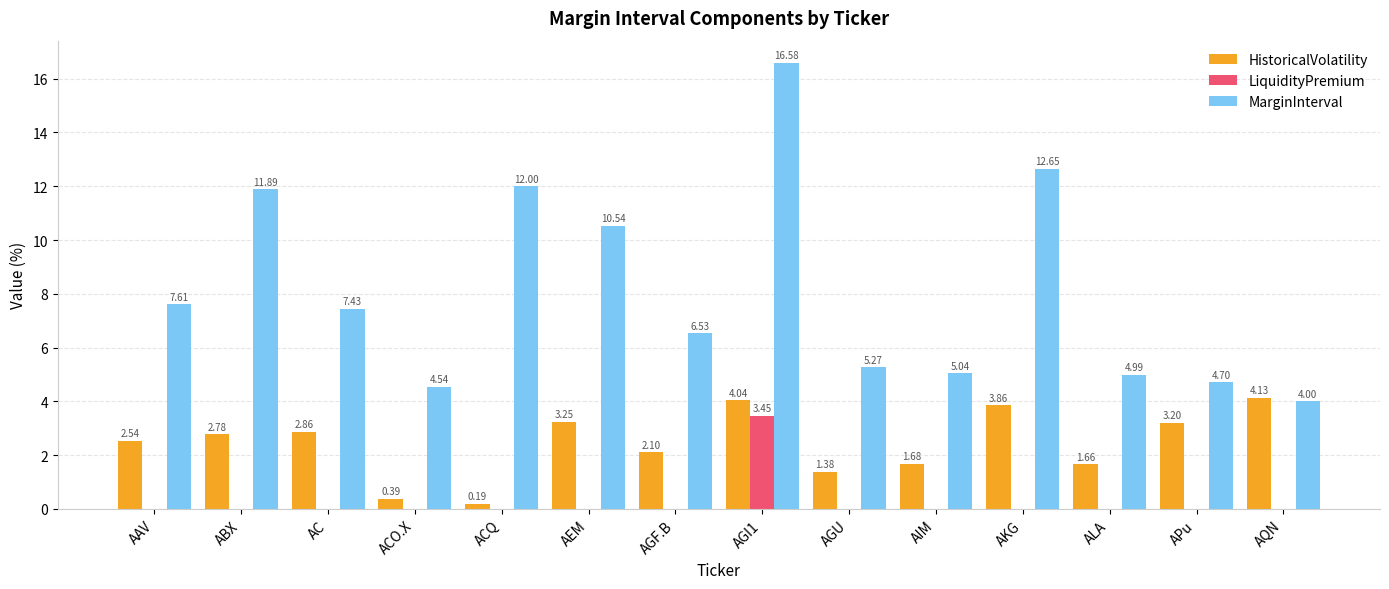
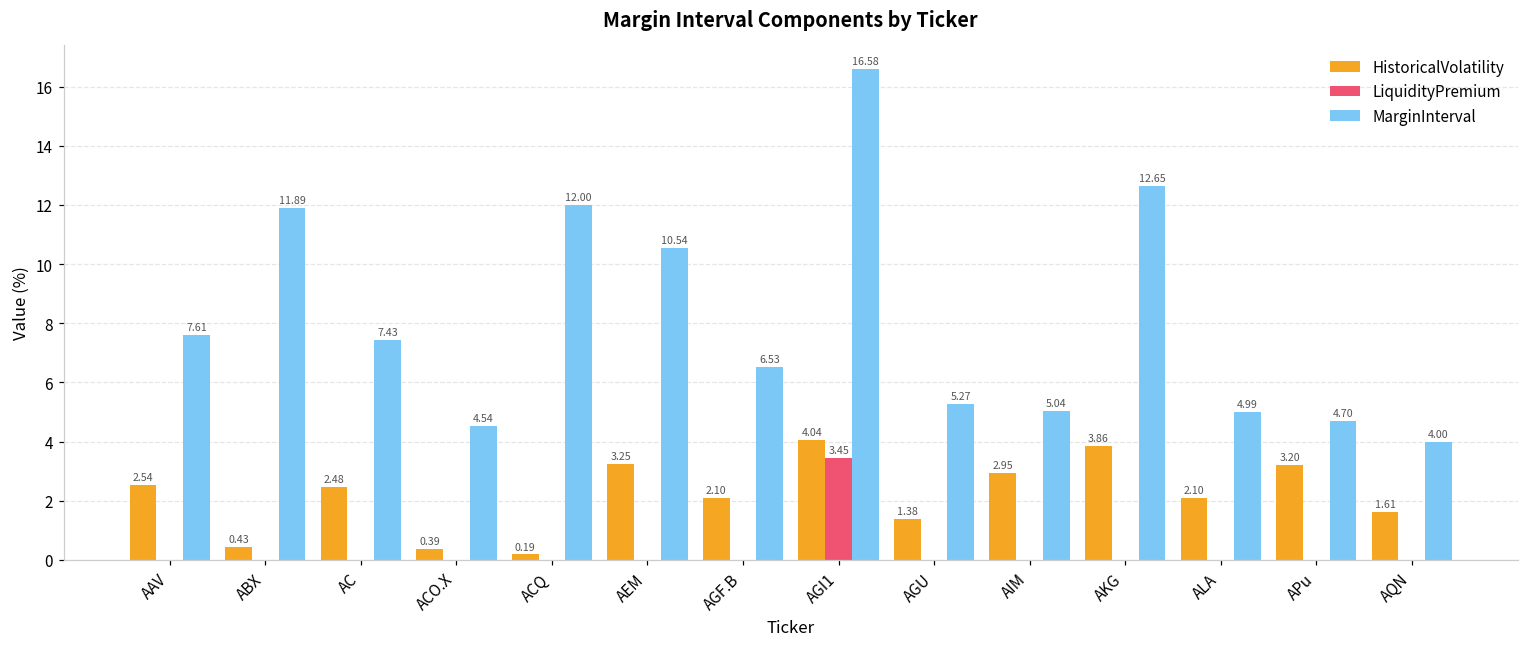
HistoricalVolatility, ABX: 2.78 -> 0.43
HistoricalVolatility, AC: 2.86 -> 2.48
HistoricalVolatility, AIM: 1.68 -> 2.95
HistoricalVolatility, ALA: 1.66 -> 2.10
HistoricalVolatility, AQN: 4.13 -> 1.61
